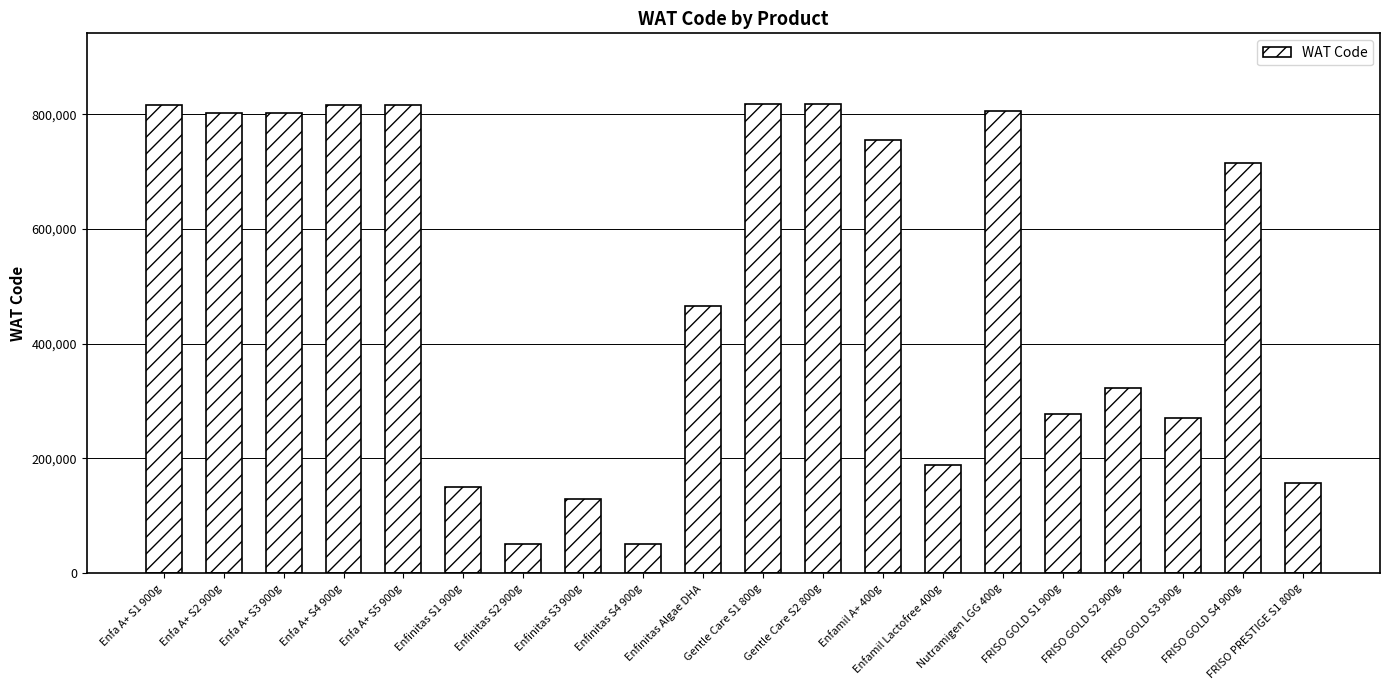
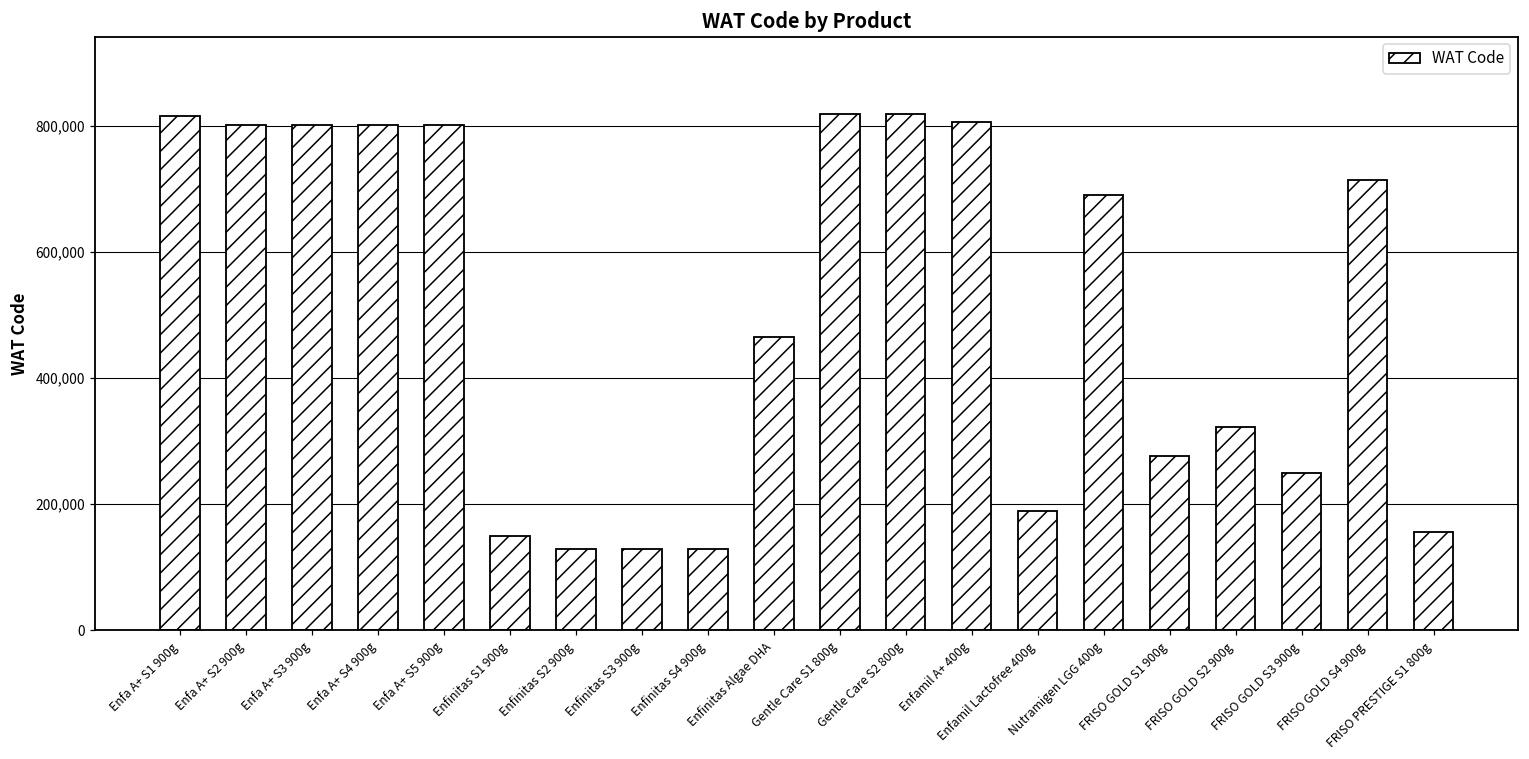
Enfa A+ S4 900g: 820,000 -> 800,000
Enfa A+ S5 900g: 820,000 -> 800,000
Enfinitas S2 900g: 50,000 -> 130,000
Enfinitas S4 900g: 50,000 -> 130,000
Enfamil A+ 400g: 760,000 -> 810,000
Nutramigen LGG 400g: 810,000 -> 690,000
FRISO GOLD S3 900g: 270,000 -> 250,000
